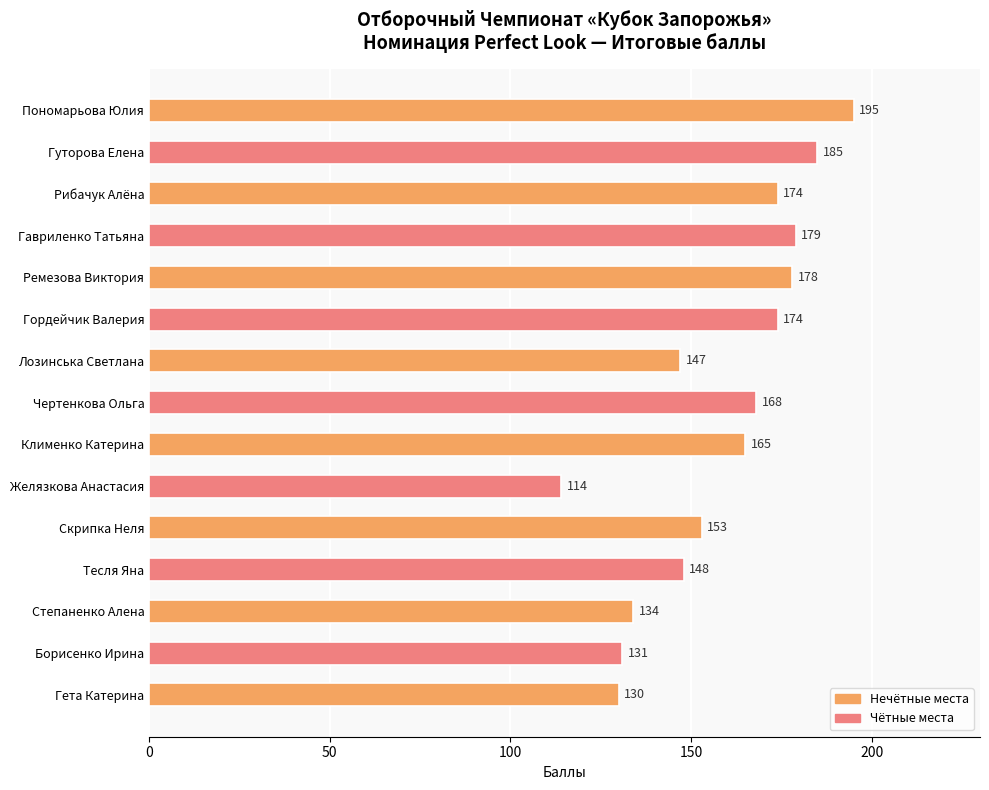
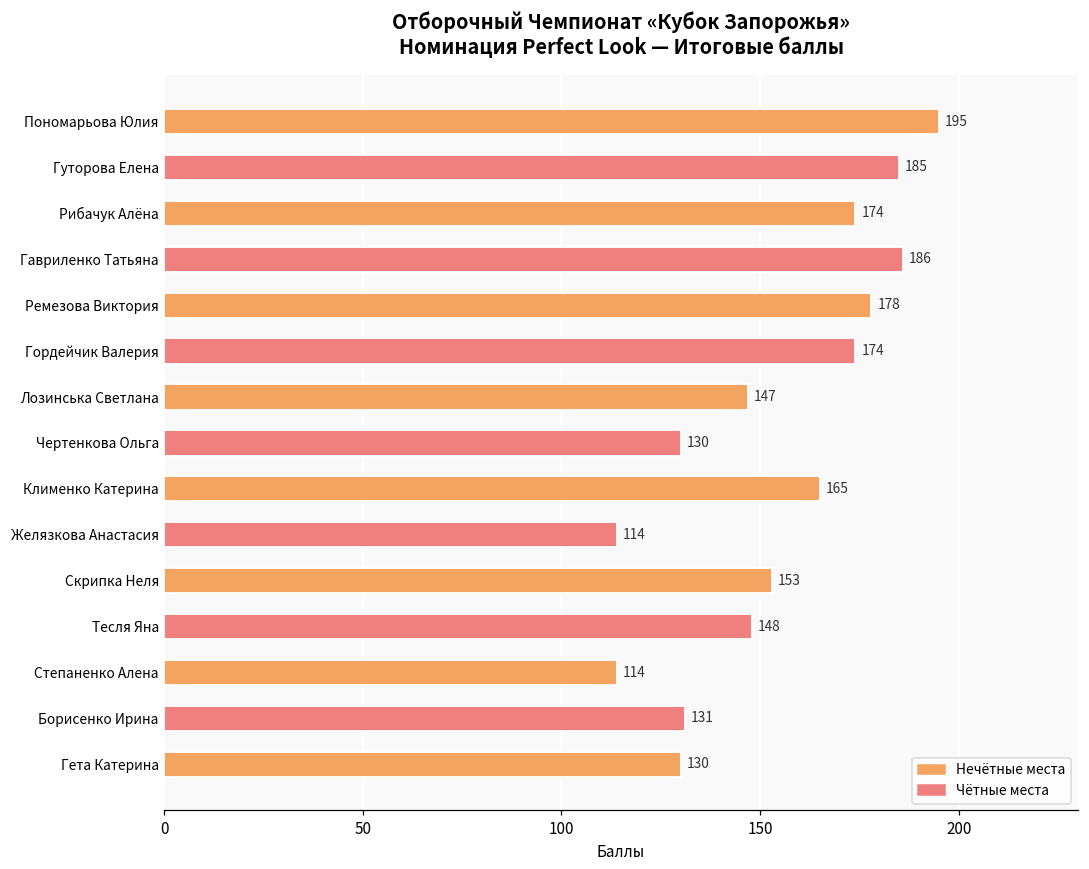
Гавриленко Татьяна: 179 -> 186
Чертенкова Ольга: 168 -> 130
Степаненко Алена: 134 -> 114
